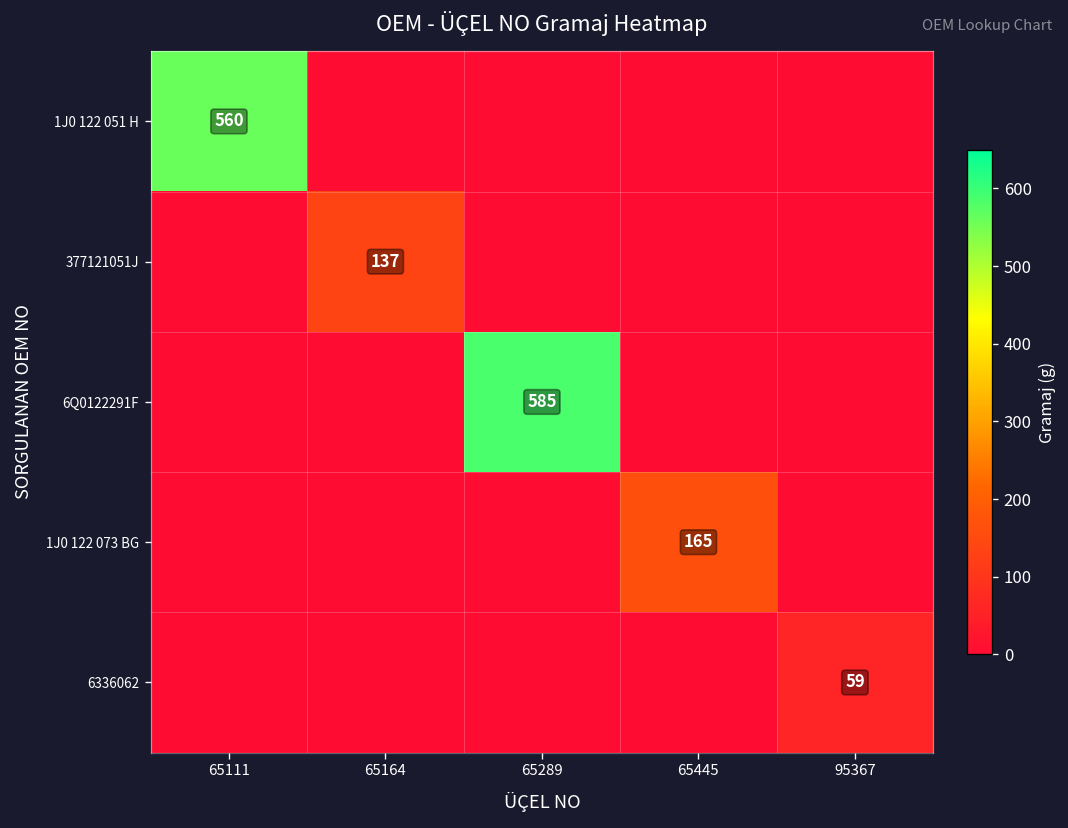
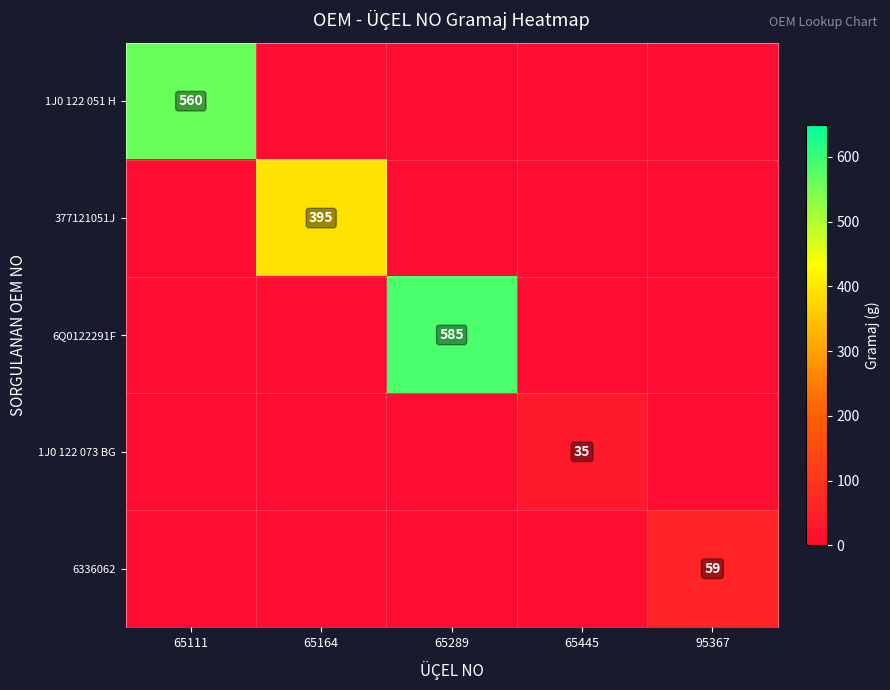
377121051J, 65164: 137 -> 395
1J0 122 073 BG, 65445: 165 -> 35
